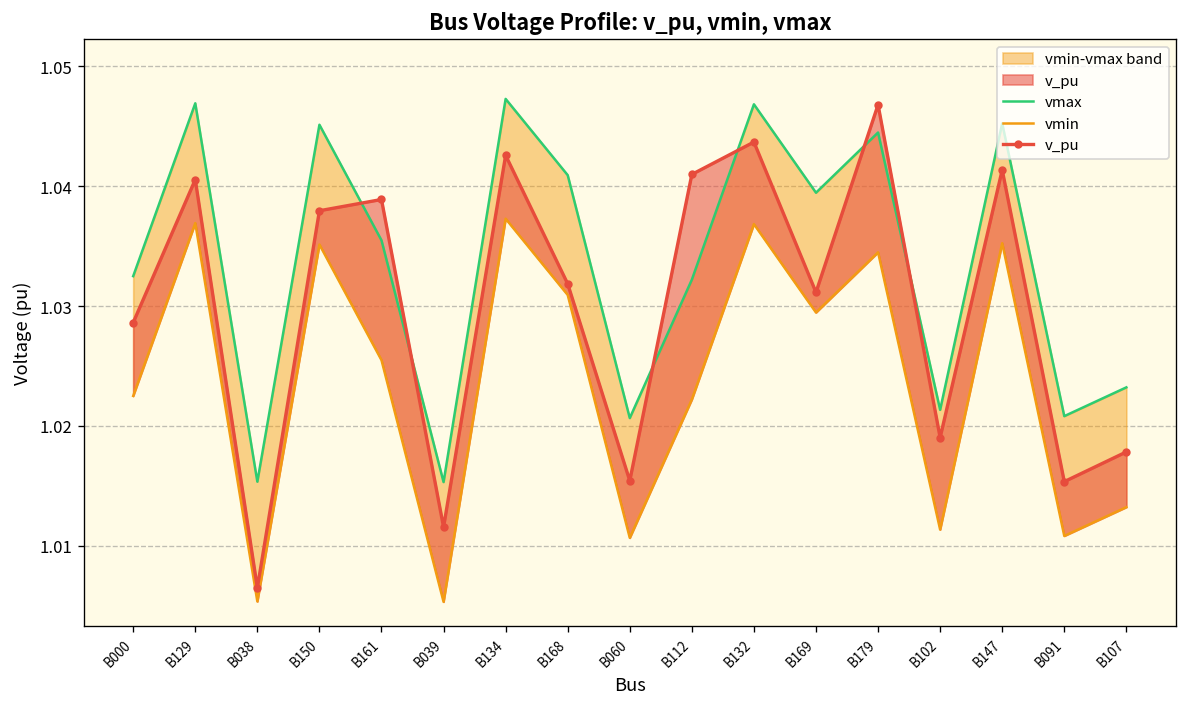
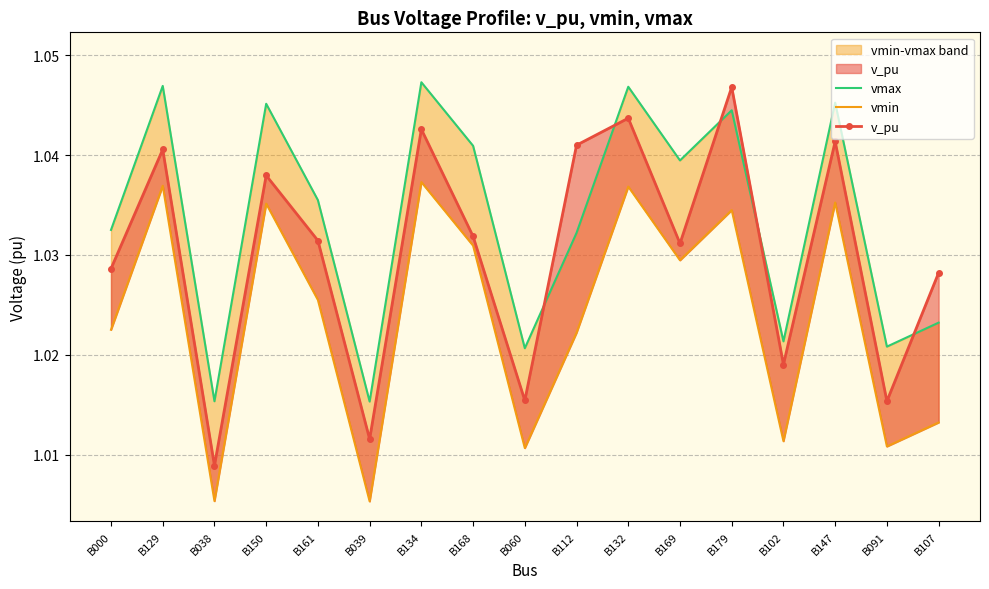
v_pu, B038: 1.006 -> 1.009
v_pu, B161: 1.039 -> 1.031
v_pu, B107: 1.018 -> 1.028
